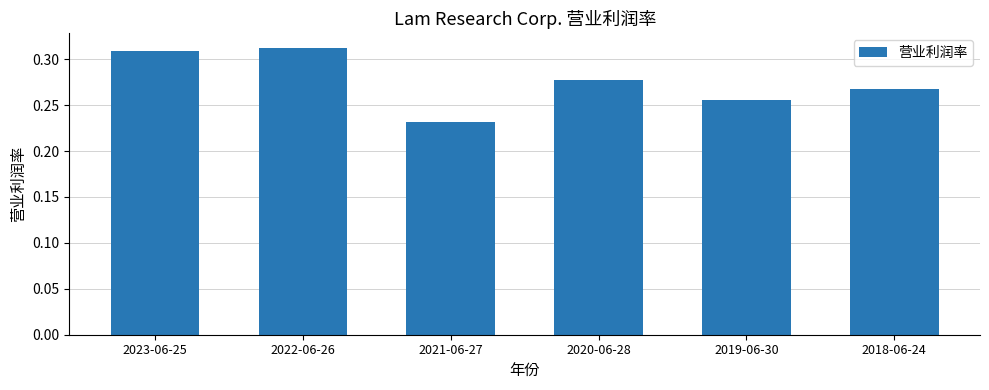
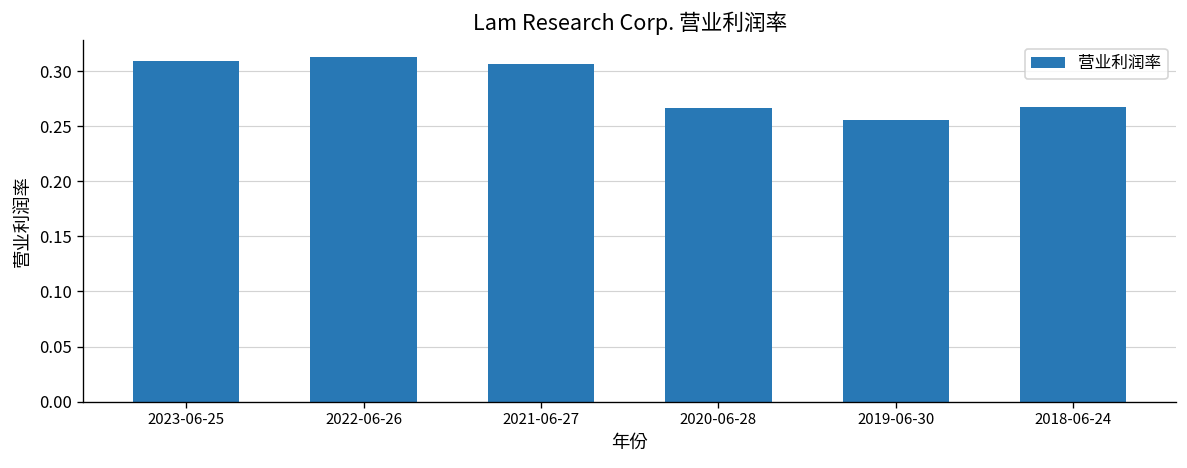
2021-06-27: 0.23 -> 0.31
2020-06-28: 0.28 -> 0.27
